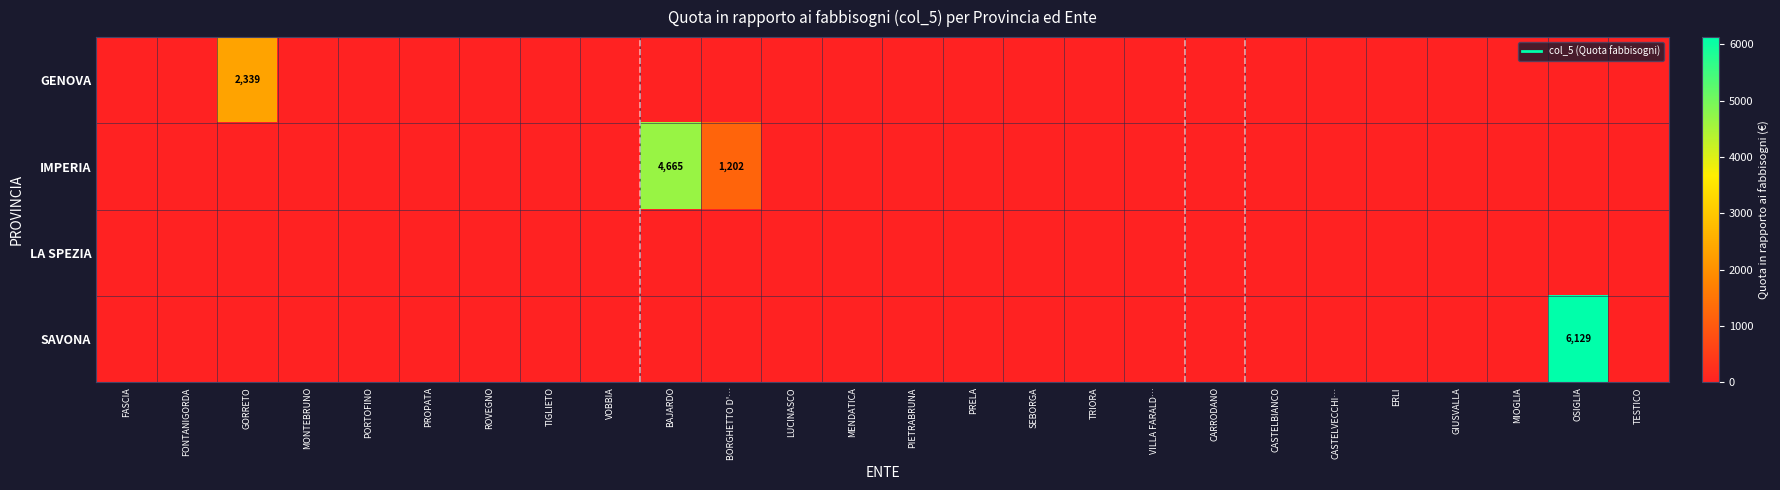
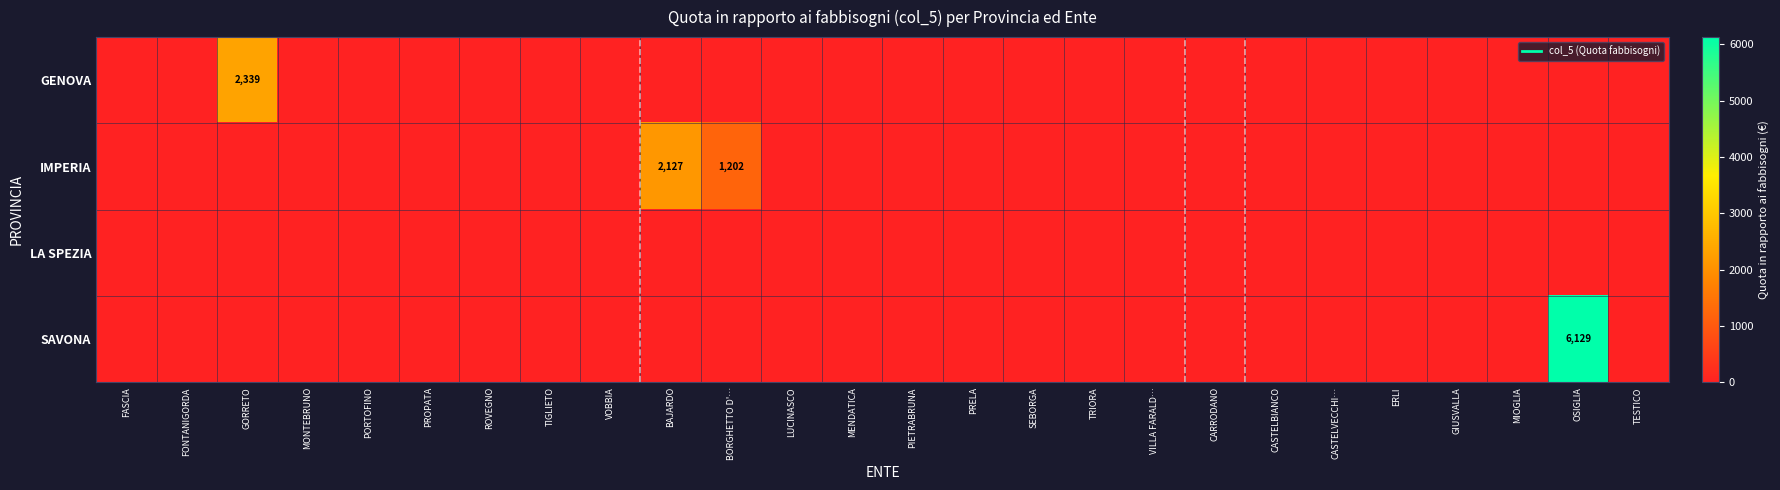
IMPERIA, BAJARDO: 4,665 -> 2,127
